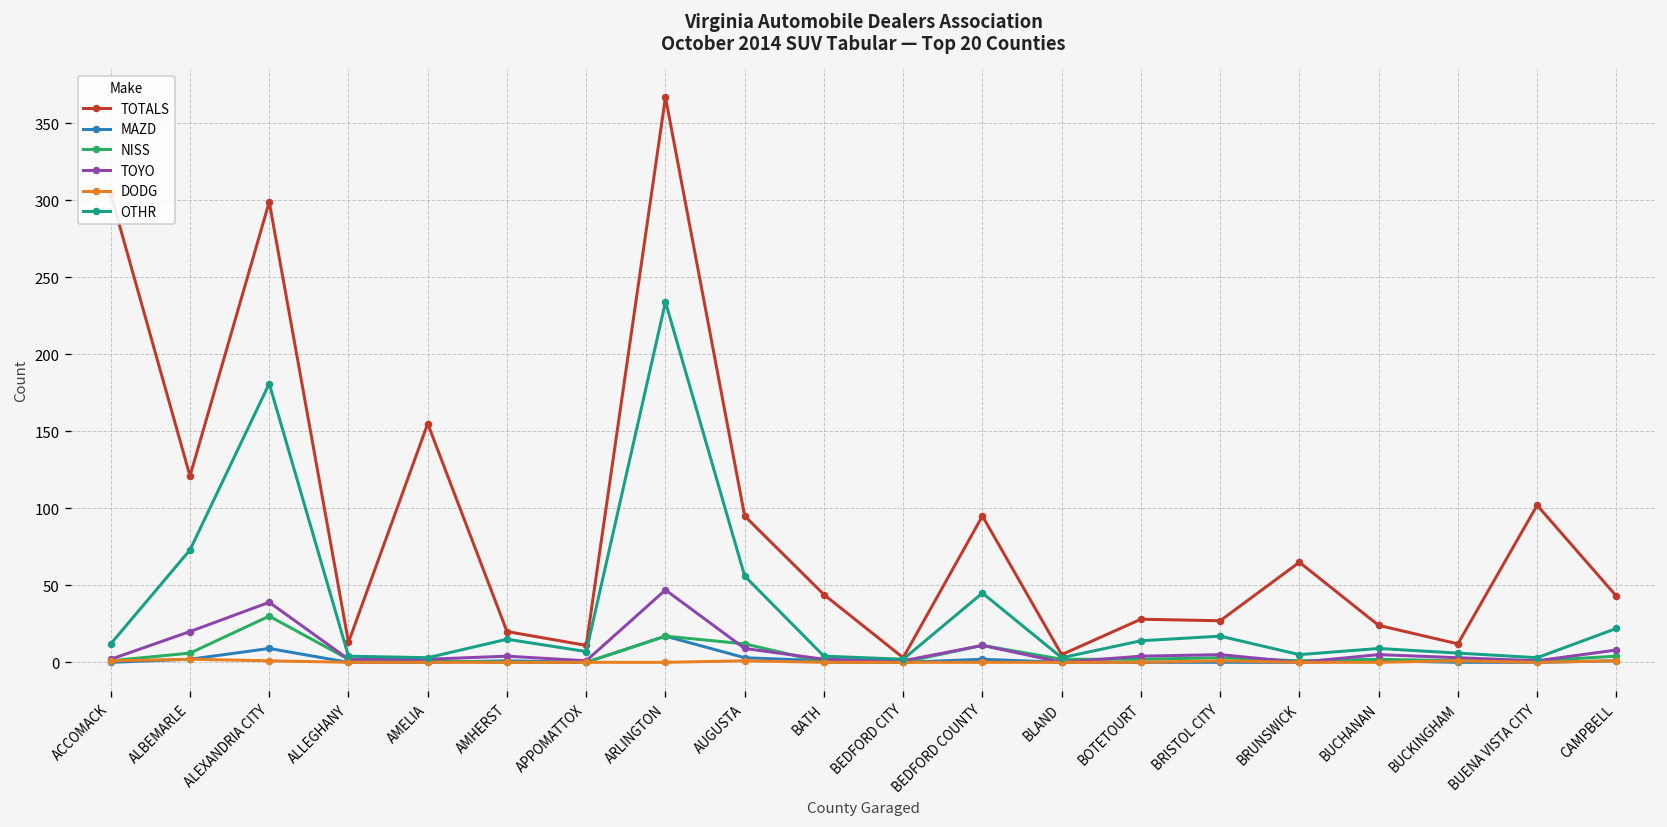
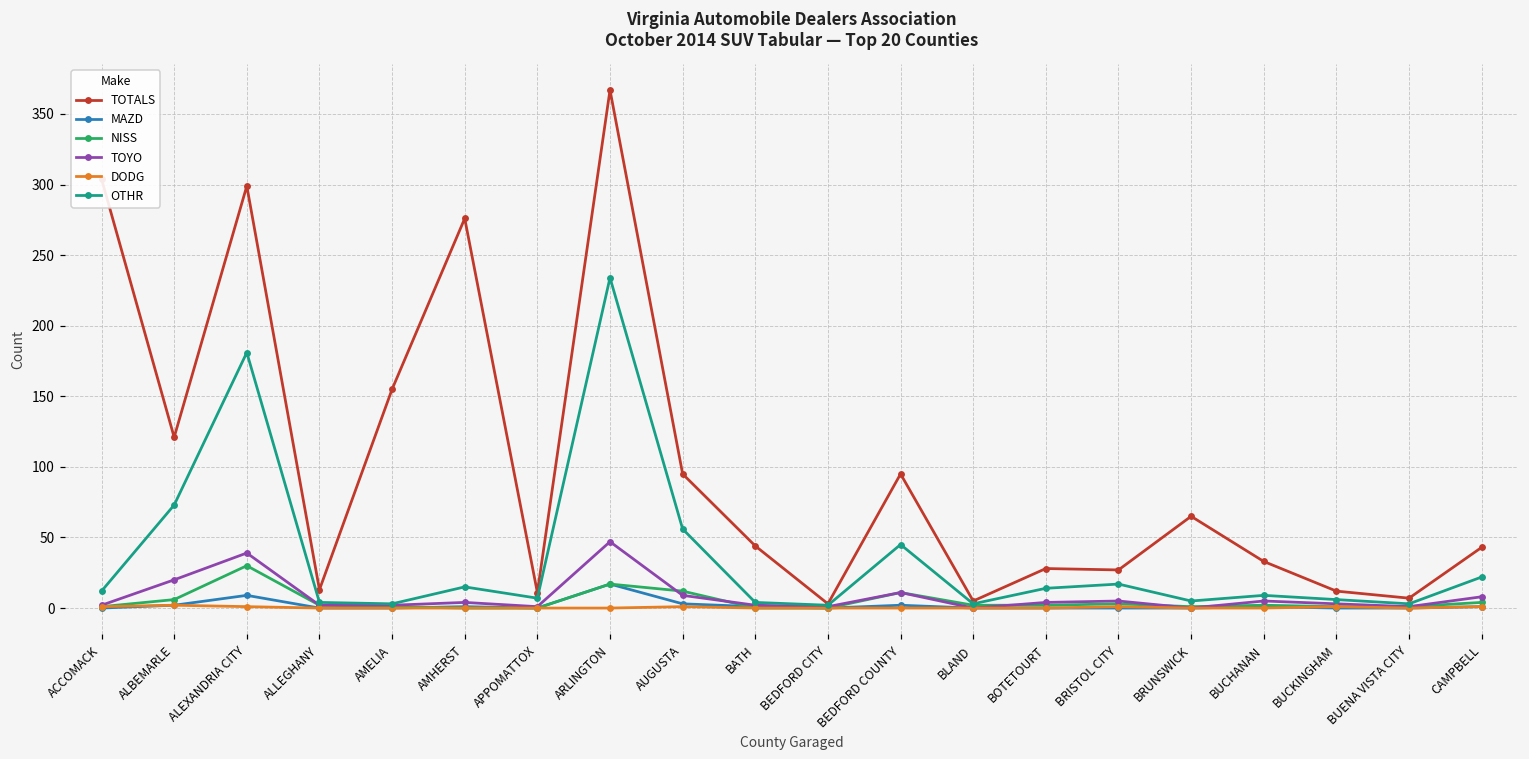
TOTALS, AMHERST: 20 -> 276
TOTALS, BUCHANAN: 24 -> 33
TOTALS, BUENA VISTA CITY: 102 -> 7
